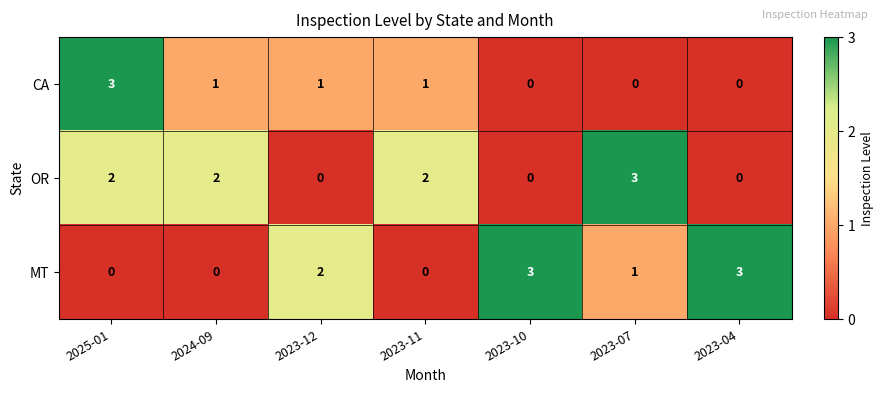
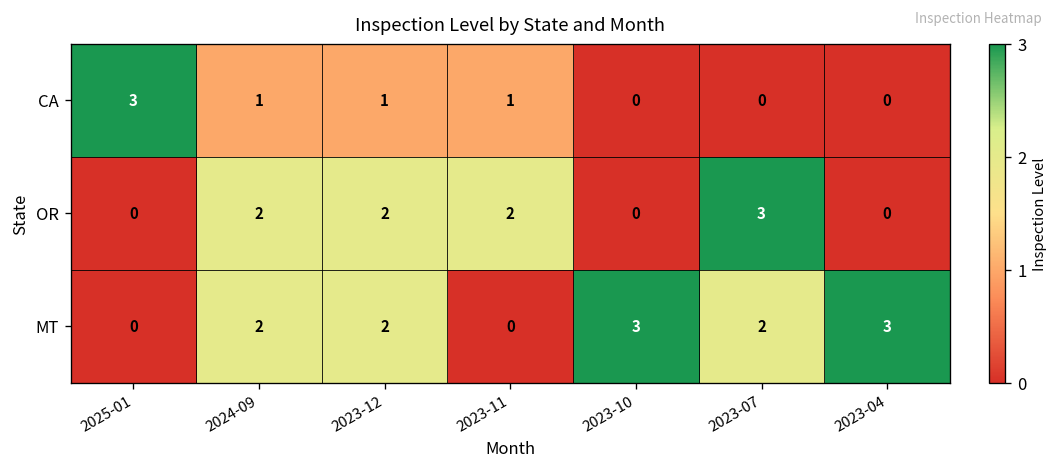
OR, 2025-01: 2 -> 0
OR, 2023-12: 0 -> 2
MT, 2024-09: 0 -> 2
MT, 2023-07: 1 -> 2
